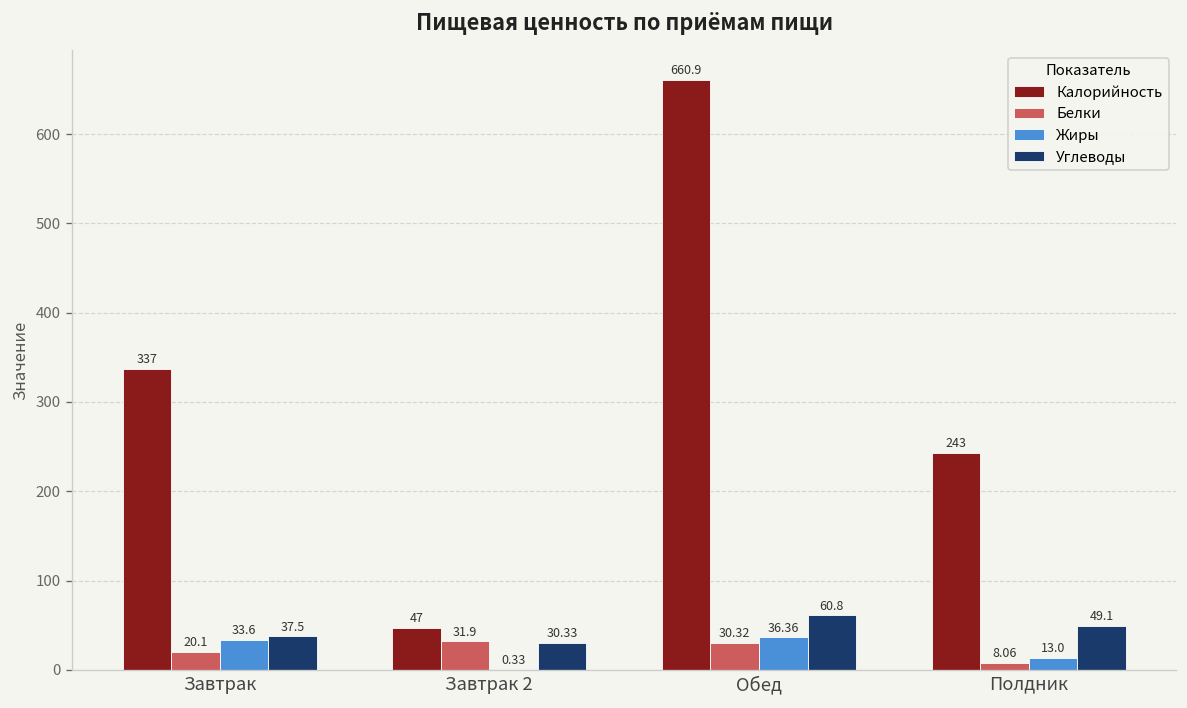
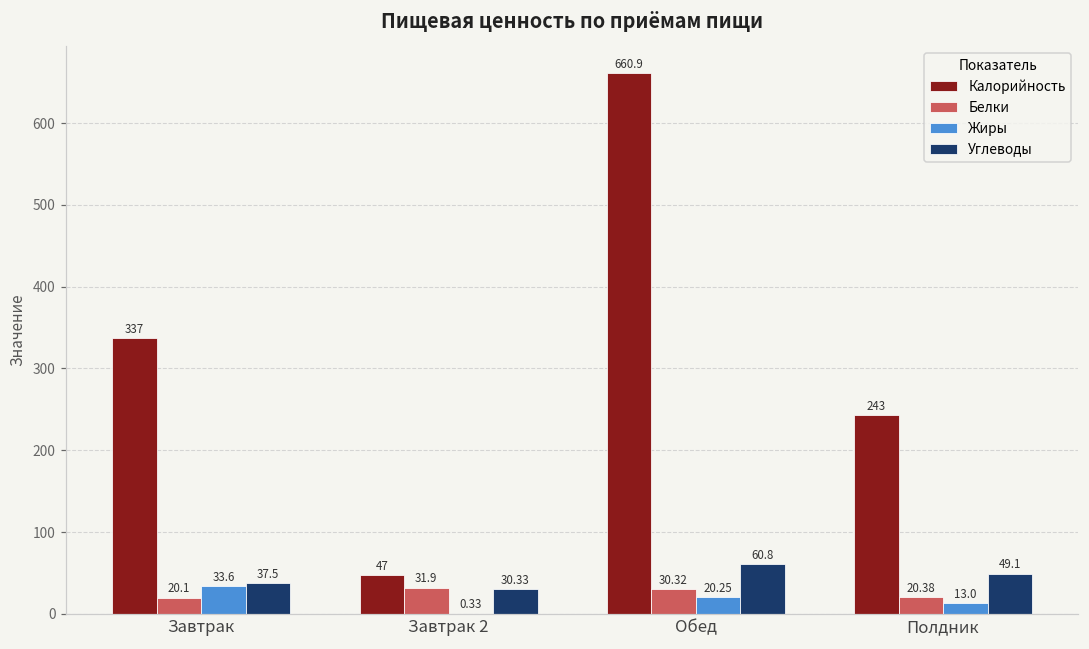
Жиры, Обед: 36.36 -> 20.25
Белки, Полдник: 8.06 -> 20.38
